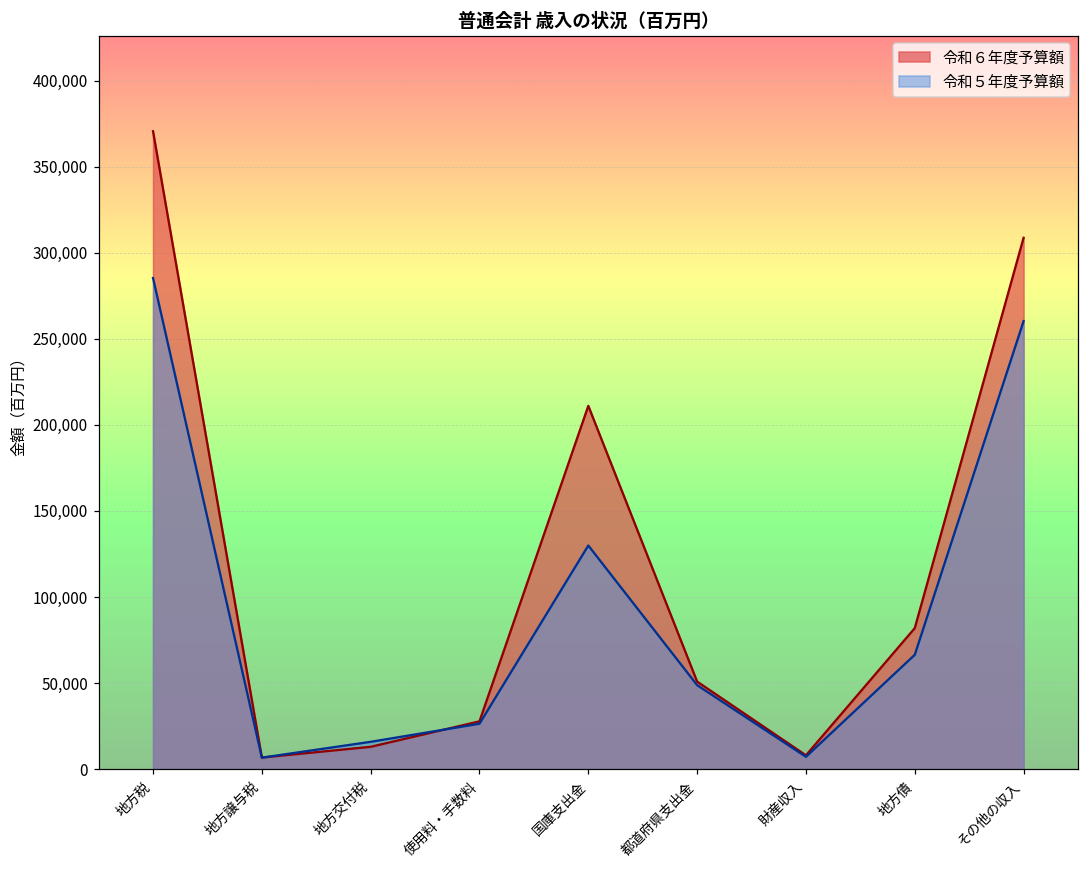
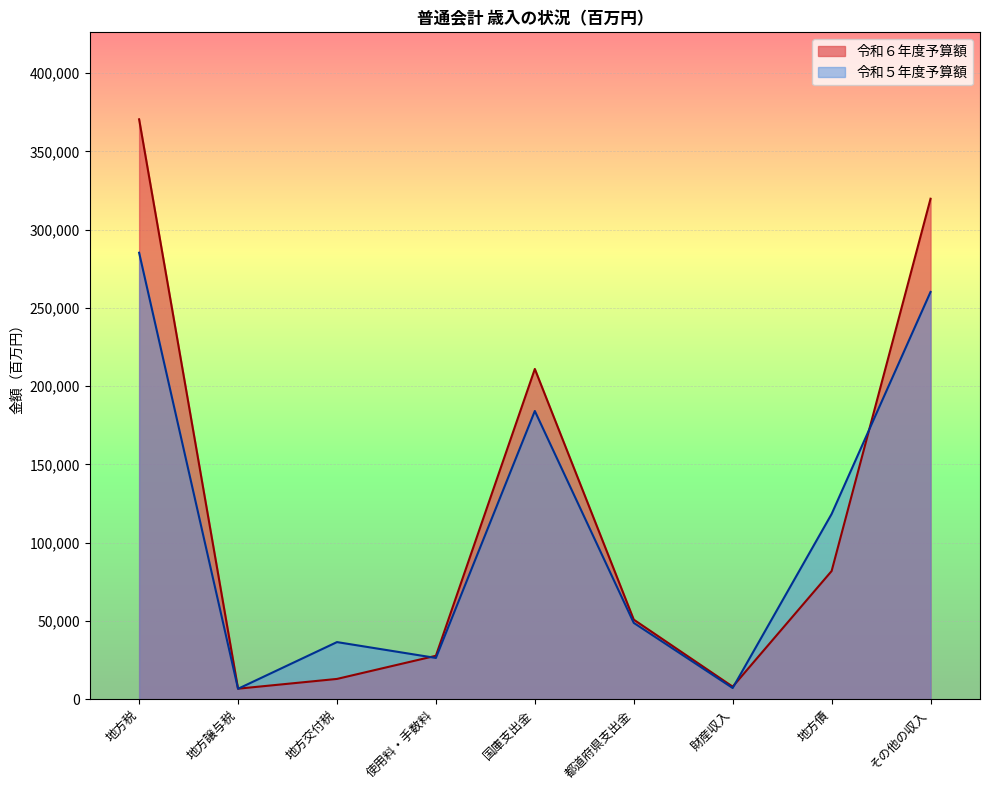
令和５年度予算額, 地方交付税: 16,000 -> 37,000
令和５年度予算額, 国庫支出金: 130,000 -> 184,000
令和５年度予算額, 地方債: 66,000 -> 118,000
令和６年度予算額, その他の収入: 309,000 -> 320,000
